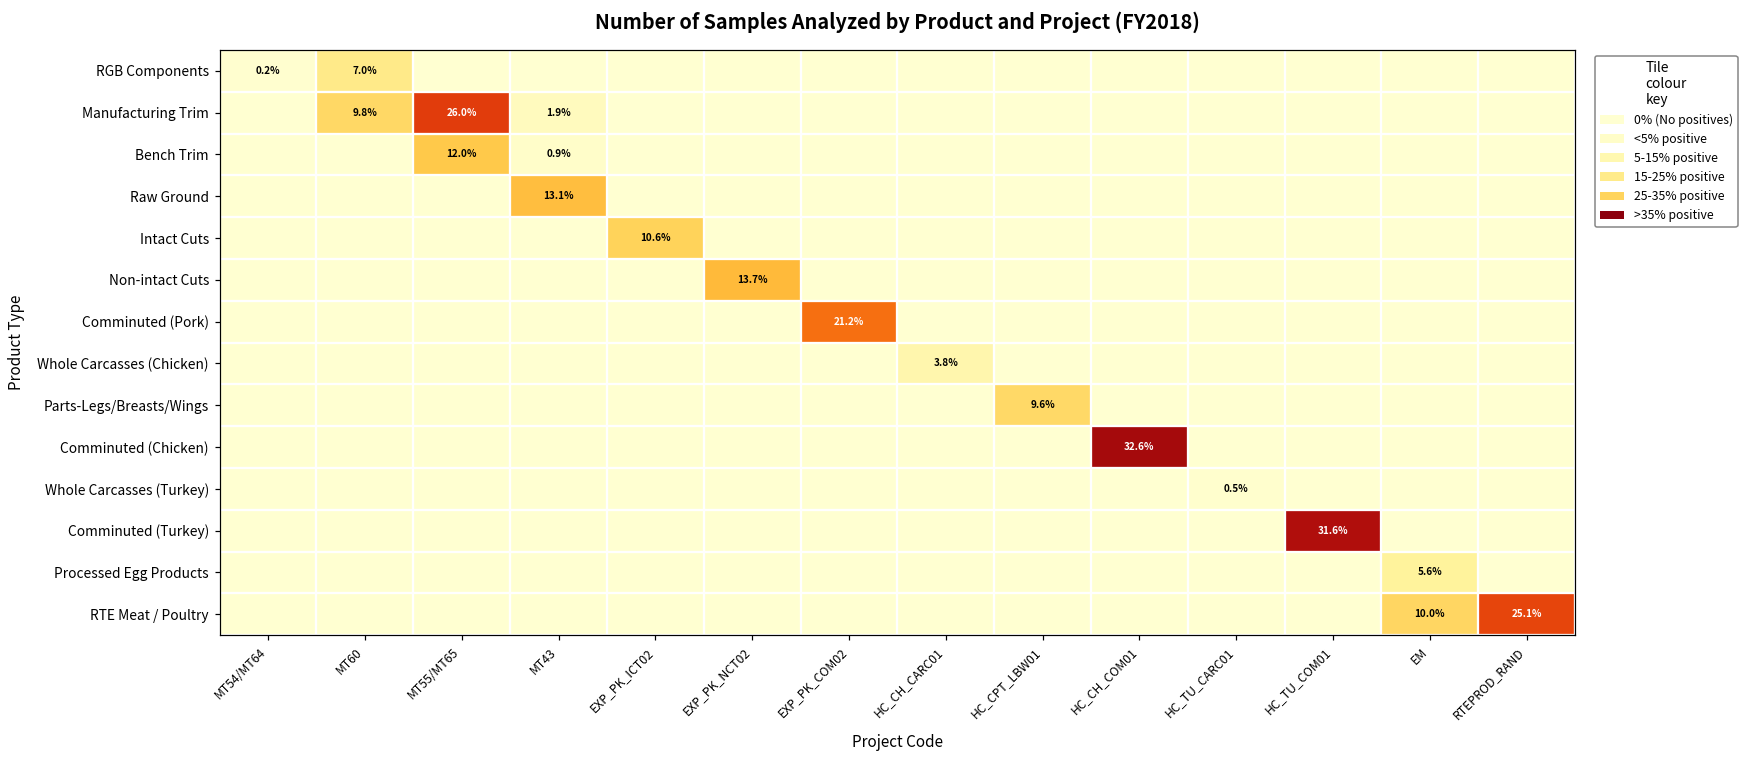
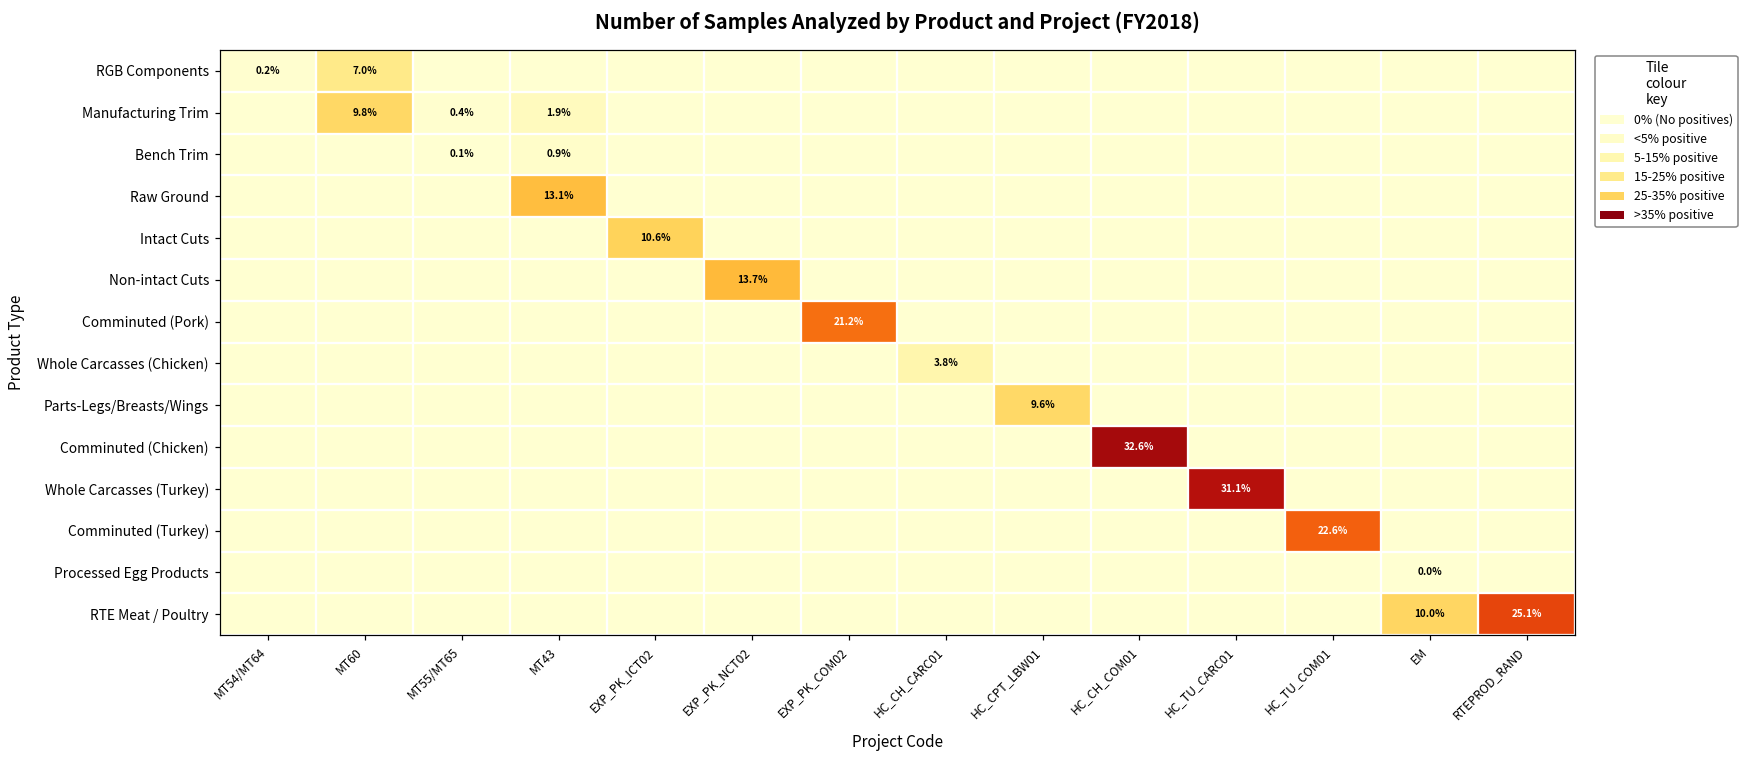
Manufacturing Trim, MT55/MT65: 26.0% -> 0.4%
Bench Trim, MT55/MT65: 12.0% -> 0.1%
Whole Carcasses (Turkey), HC_TU_CARC01: 0.5% -> 31.1%
Comminuted (Turkey), HC_TU_COM01: 31.6% -> 22.6%
Processed Egg Products, EM: 5.6% -> 0.0%
